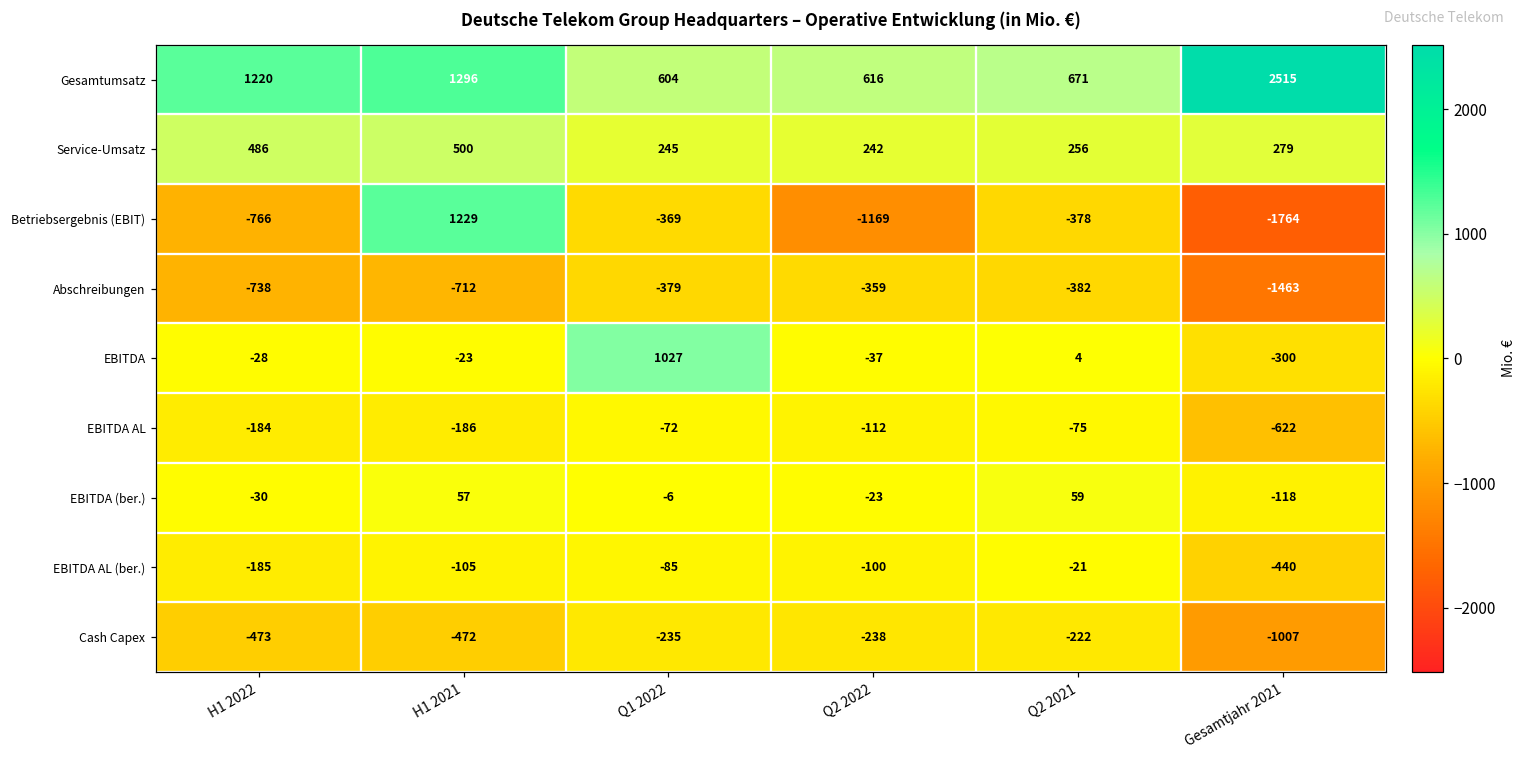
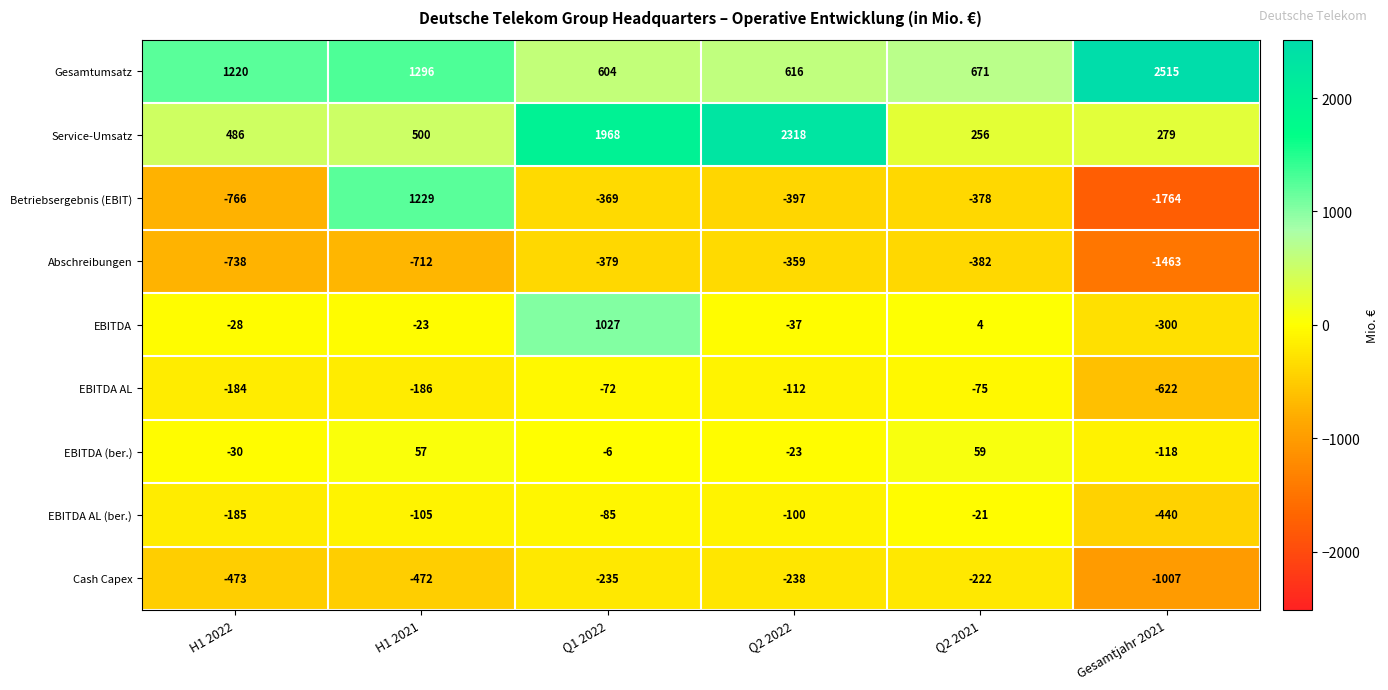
Service-Umsatz, Q1 2022: 245 -> 1968
Service-Umsatz, Q2 2022: 242 -> 2318
Betriebsergebnis (EBIT), Q2 2022: -1169 -> -397
